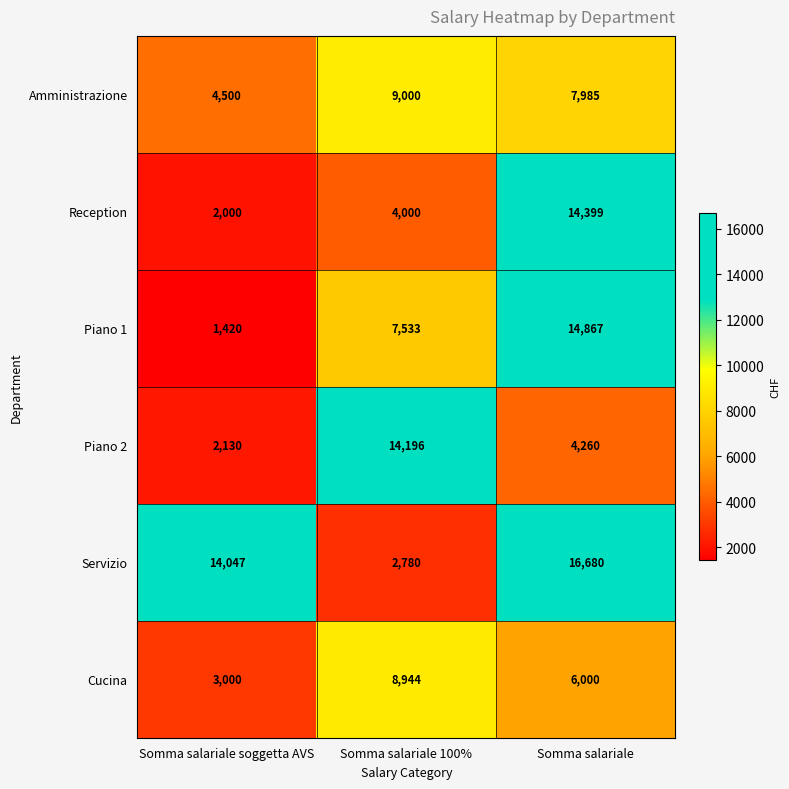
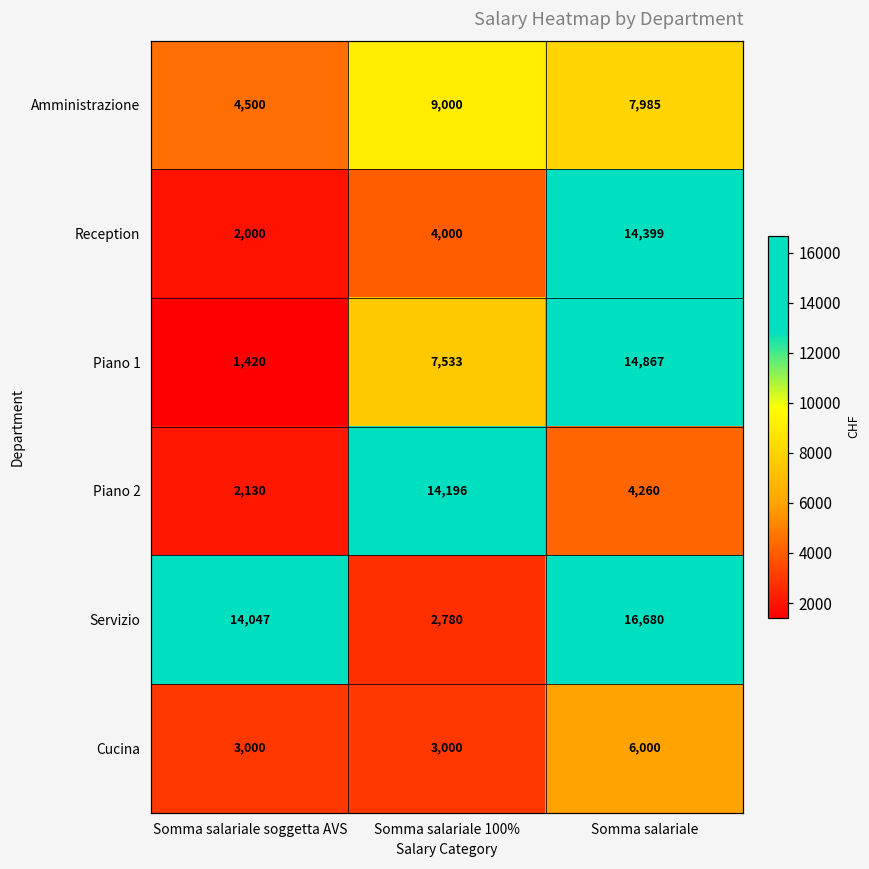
Cucina, Somma salariale 100%: 8,944 -> 3,000
